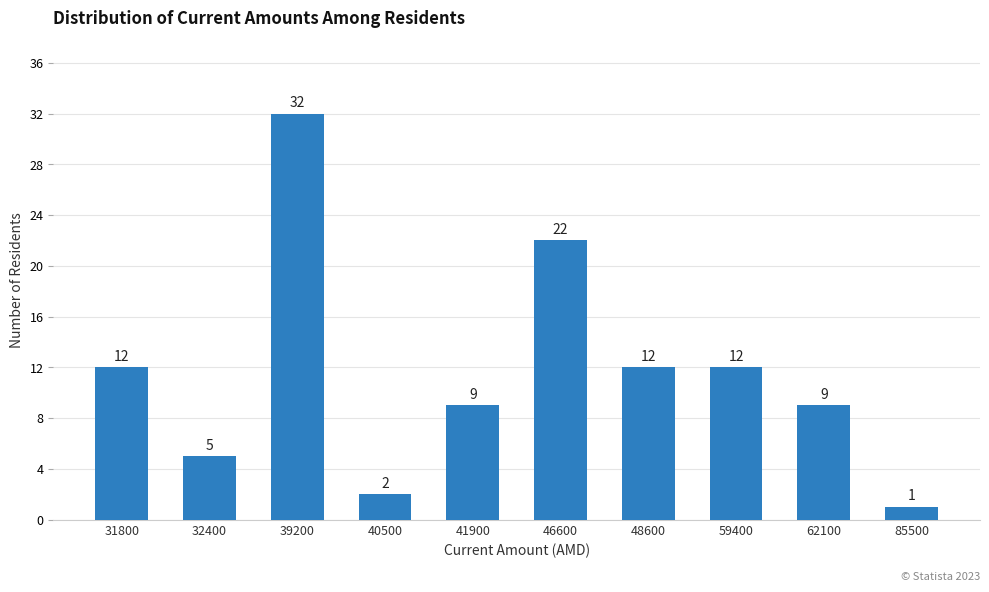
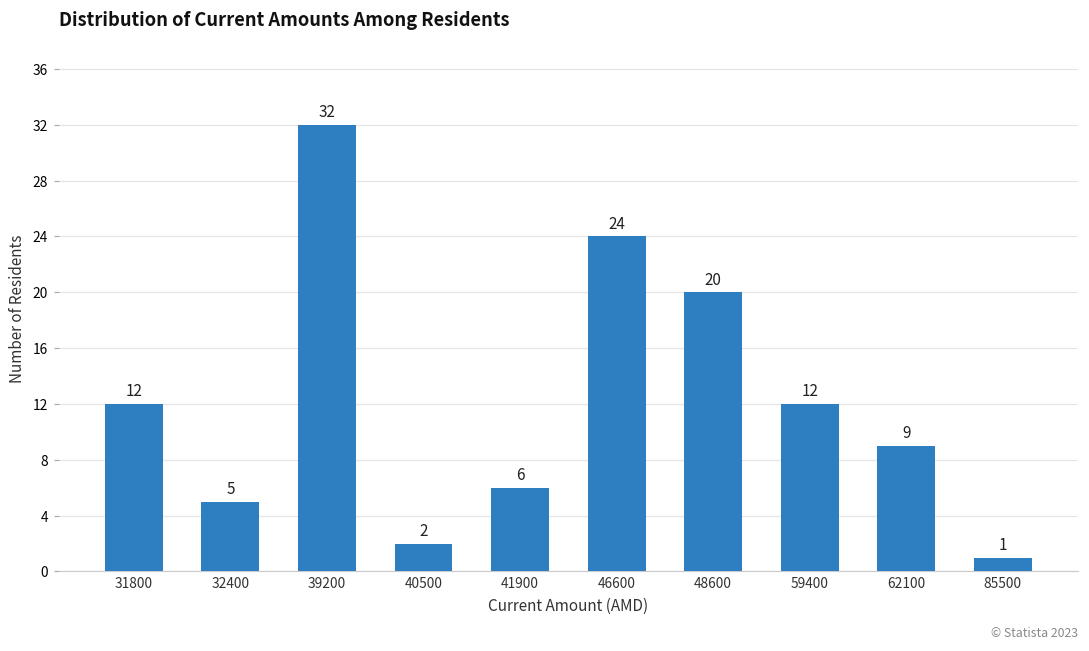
41900: 9 -> 6
46600: 22 -> 24
48600: 12 -> 20
